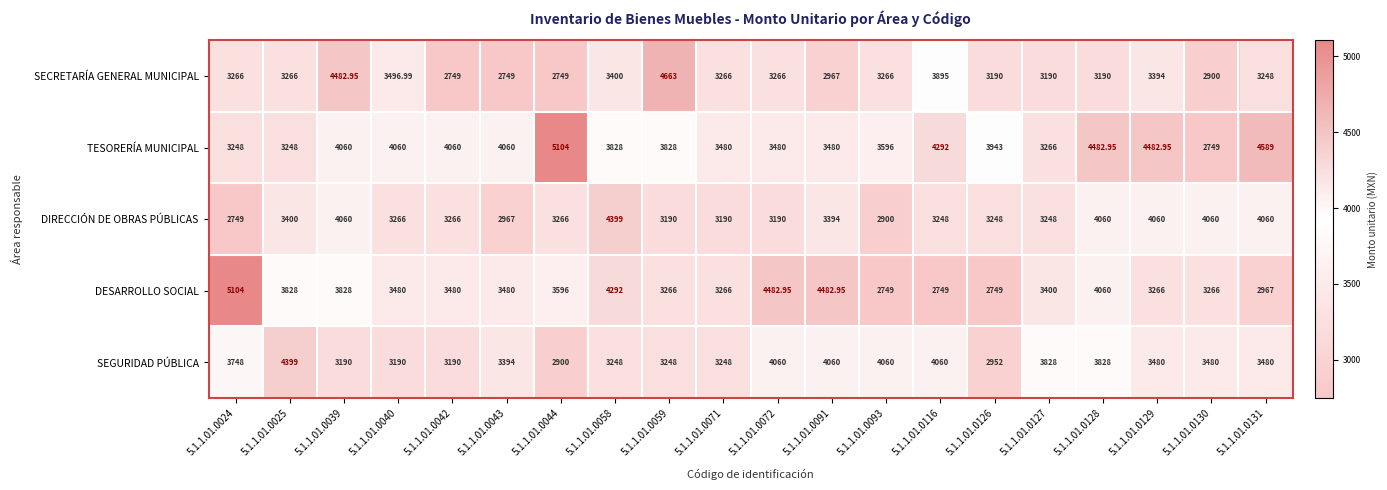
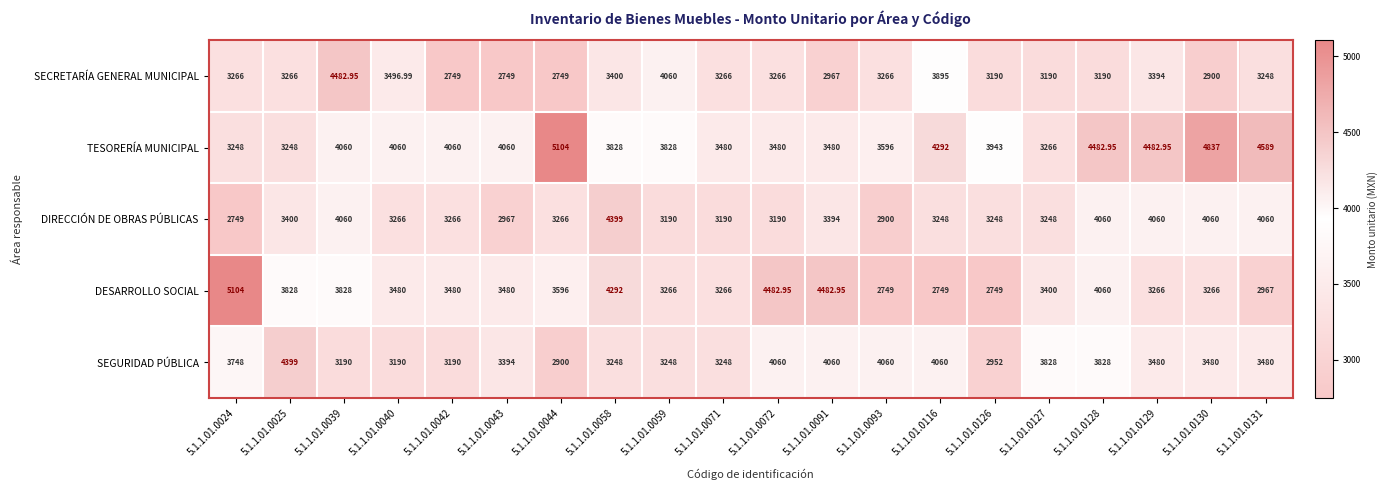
SECRETARÍA GENERAL MUNICIPAL, 5.1.1.01.0059: 4663 -> 4060
TESORERÍA MUNICIPAL, 5.1.1.01.0130: 2749 -> 4837
